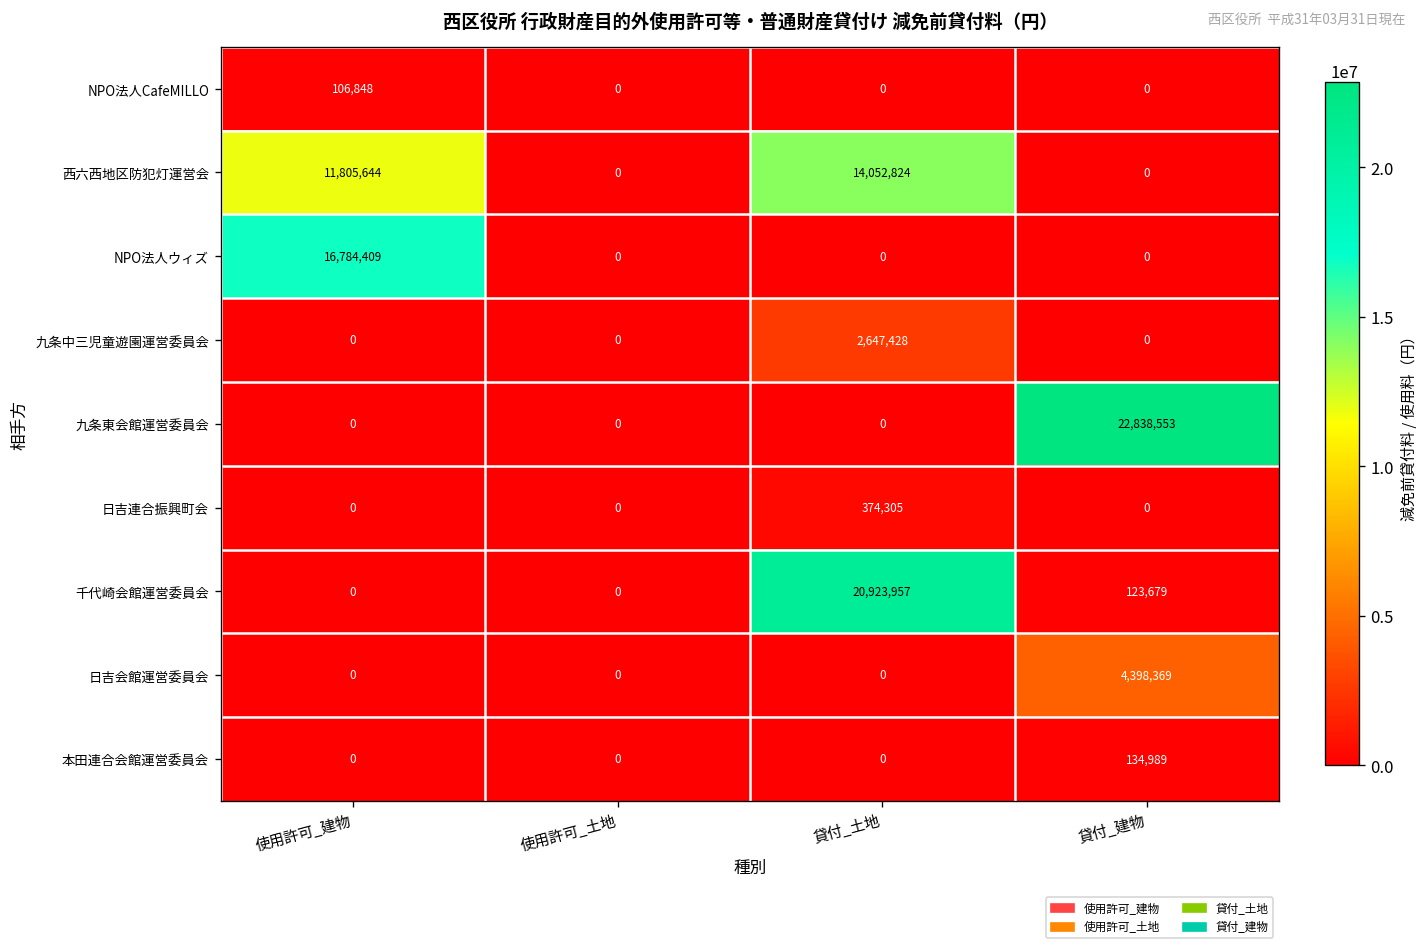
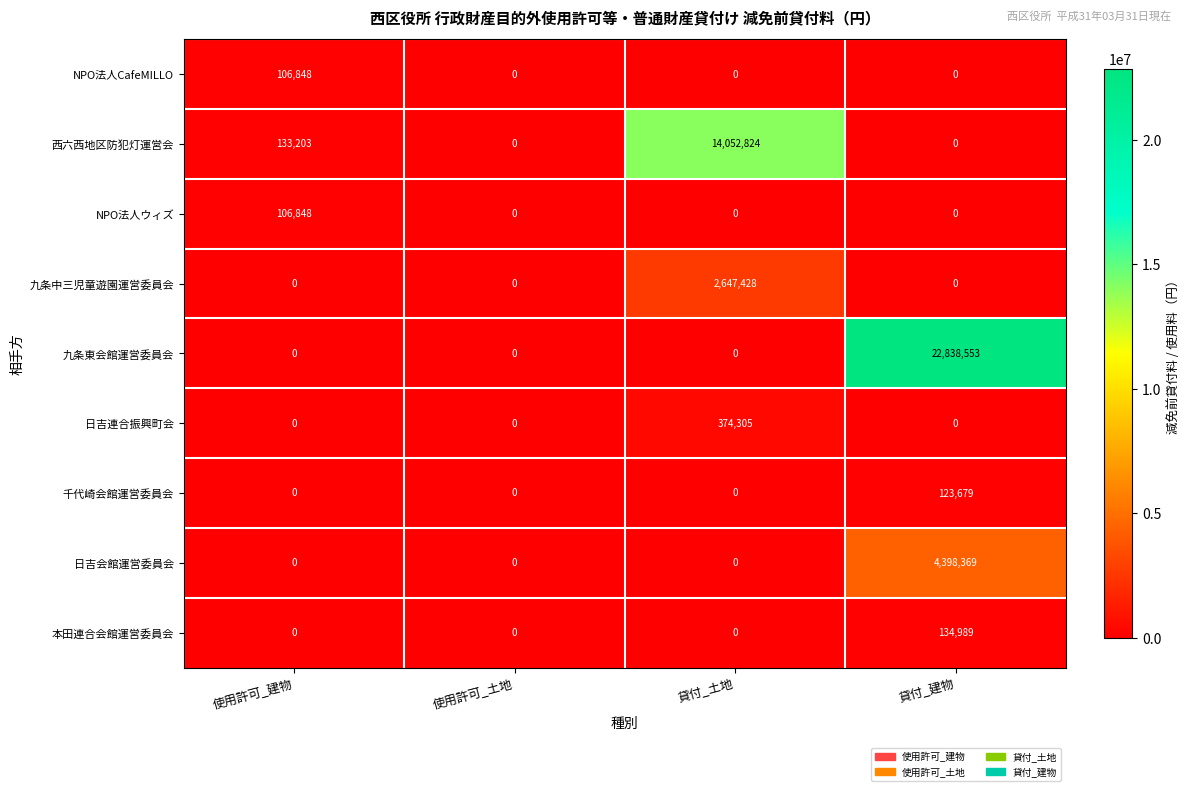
西六西地区防犯灯運営会, 使用許可_建物: 11,805,644 -> 133,203
NPO法人ウィズ, 使用許可_建物: 16,784,409 -> 106,848
千代崎会館運営委員会, 貸付_土地: 20,923,957 -> 0
